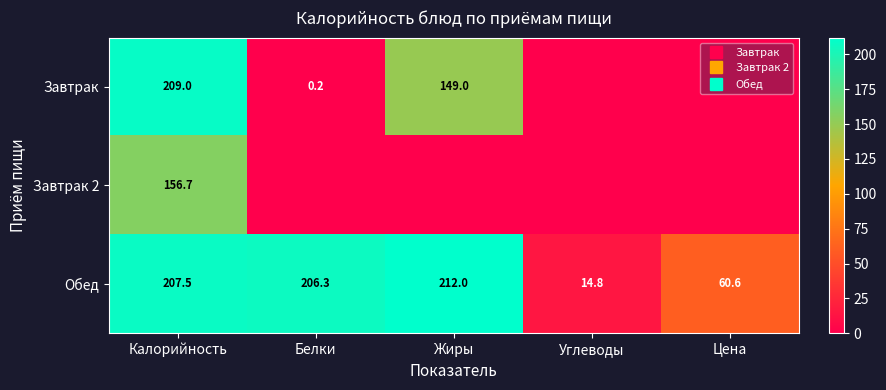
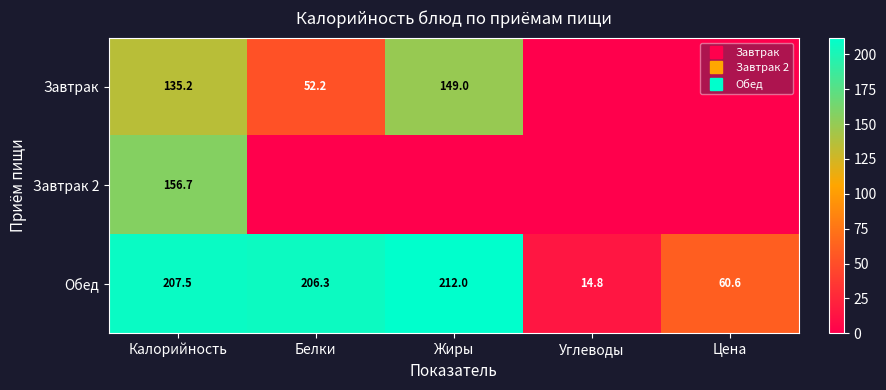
Завтрак, Калорийность: 209.0 -> 135.2
Завтрак, Белки: 0.2 -> 52.2
